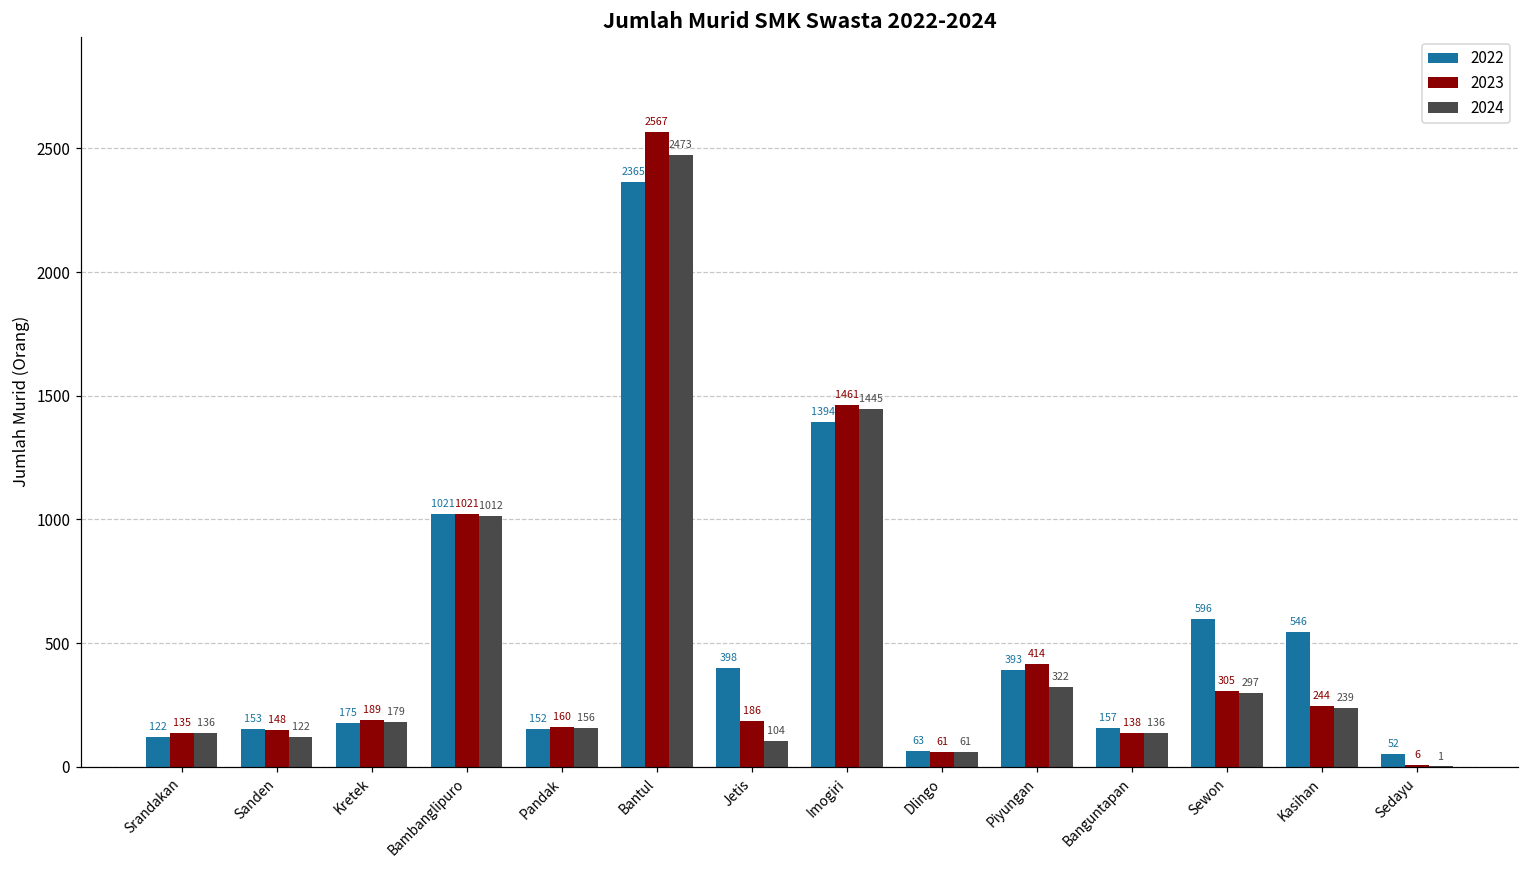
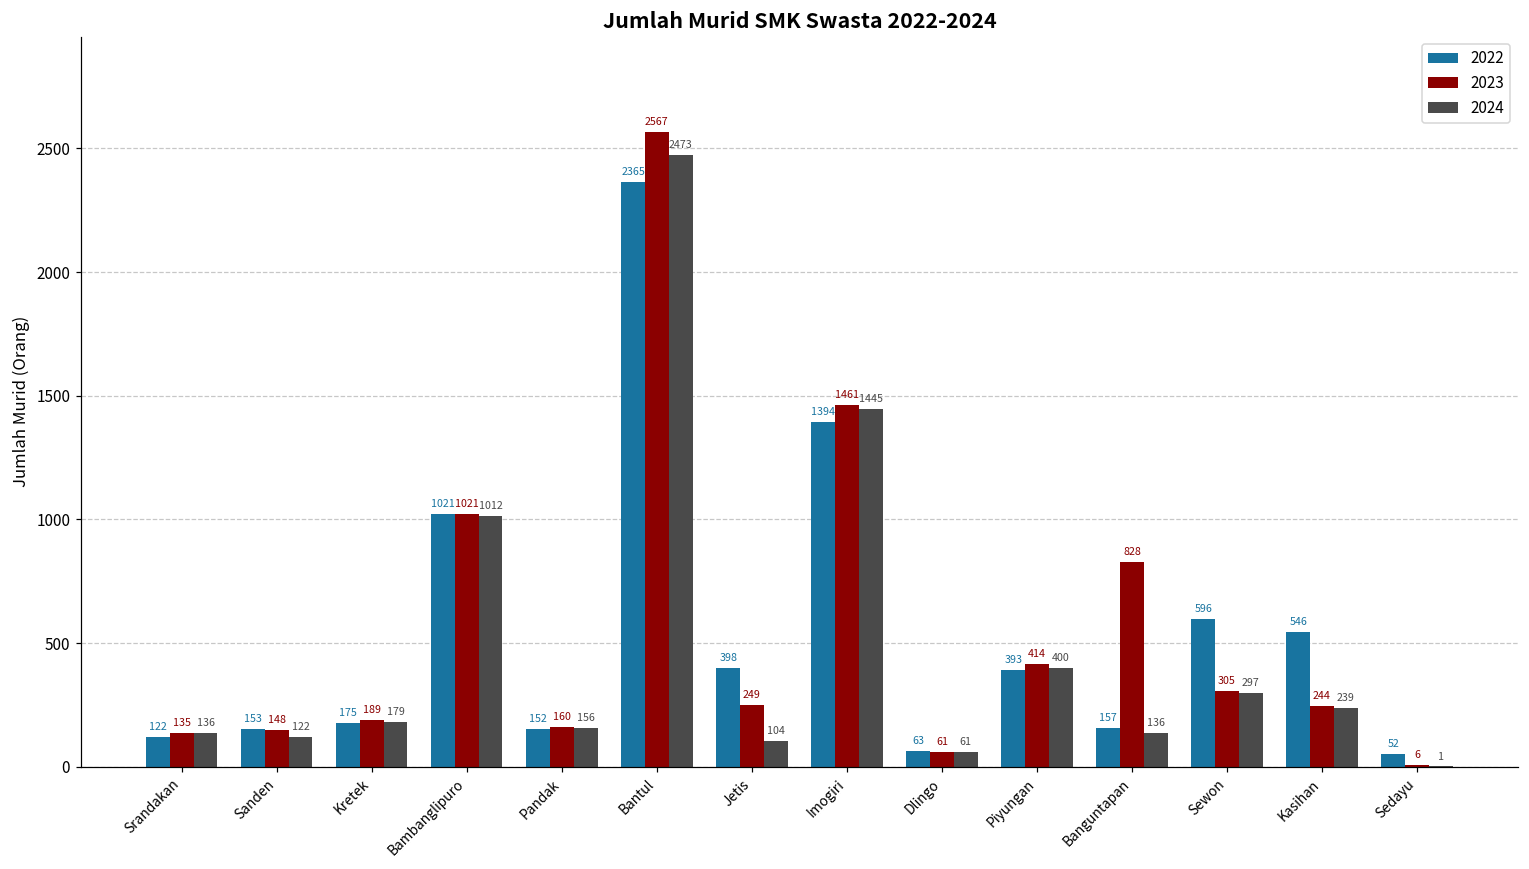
2023, Jetis: 186 -> 249
2024, Piyungan: 322 -> 400
2023, Banguntapan: 138 -> 828
